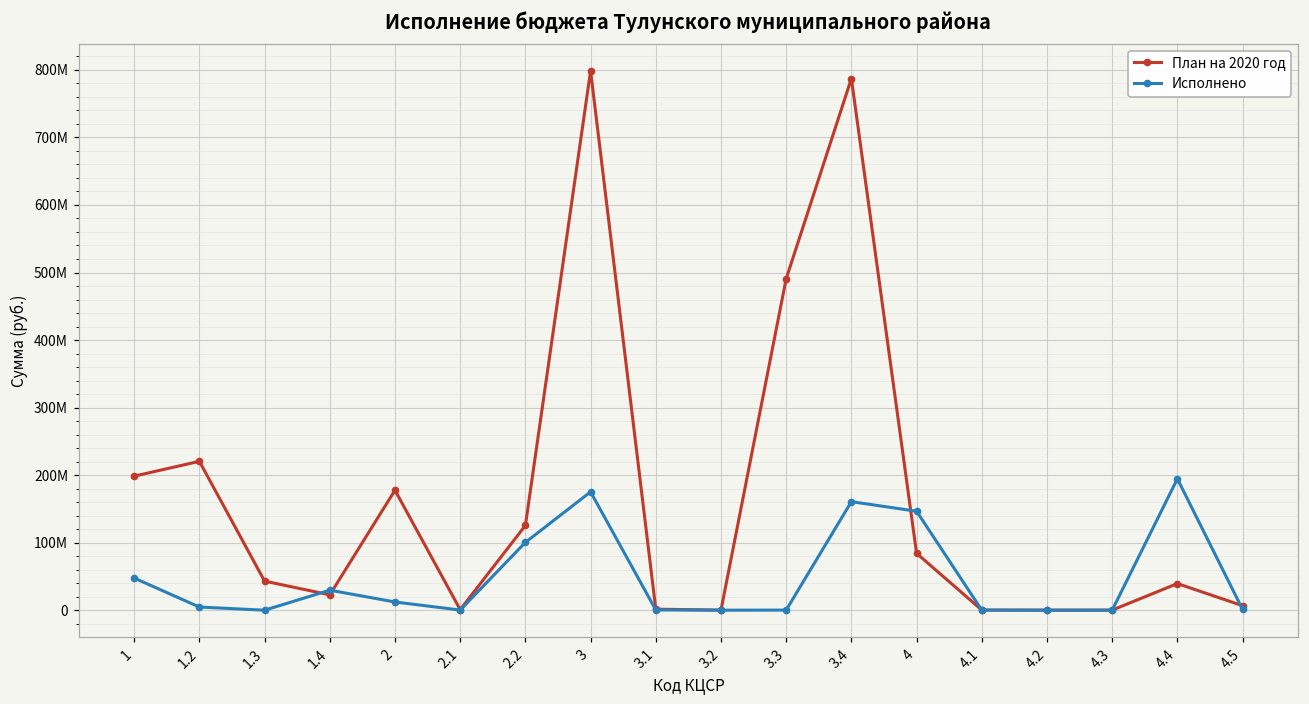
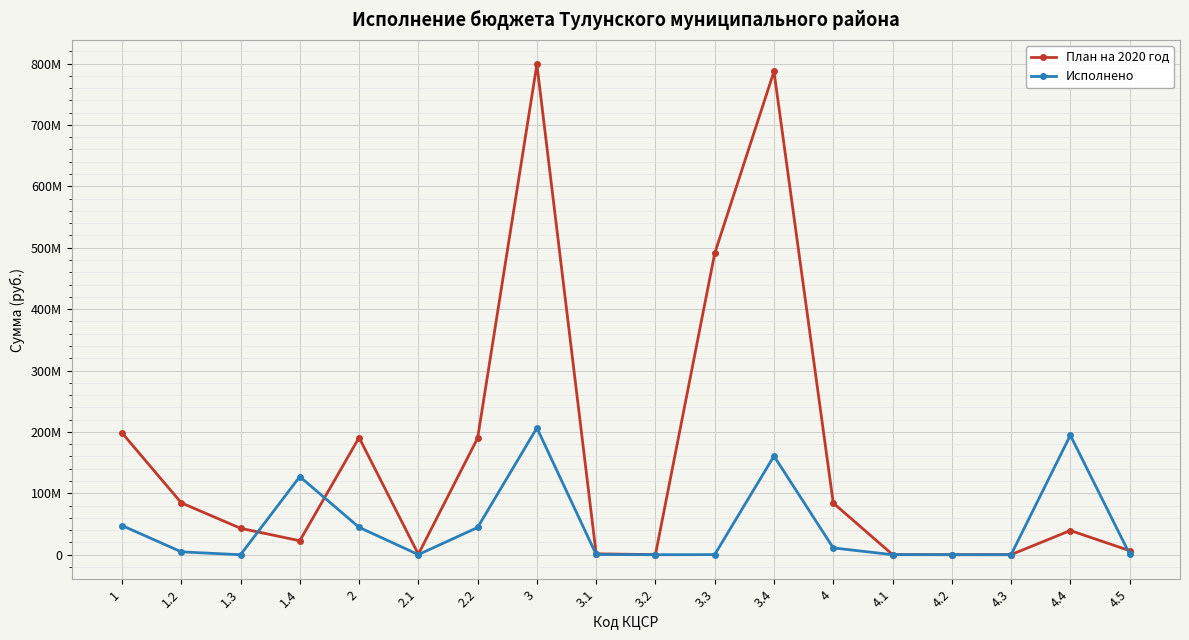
План на 2020 год, 1.2: 220000000 -> 80000000
Исполнено, 1.4: 30000000 -> 130000000
План на 2020 год, 2: 180000000 -> 190000000
Исполнено, 2: 10000000 -> 40000000
План на 2020 год, 2.2: 130000000 -> 190000000
Исполнено, 2.2: 100000000 -> 40000000
Исполнено, 3: 180000000 -> 210000000
Исполнено, 4: 150000000 -> 10000000
